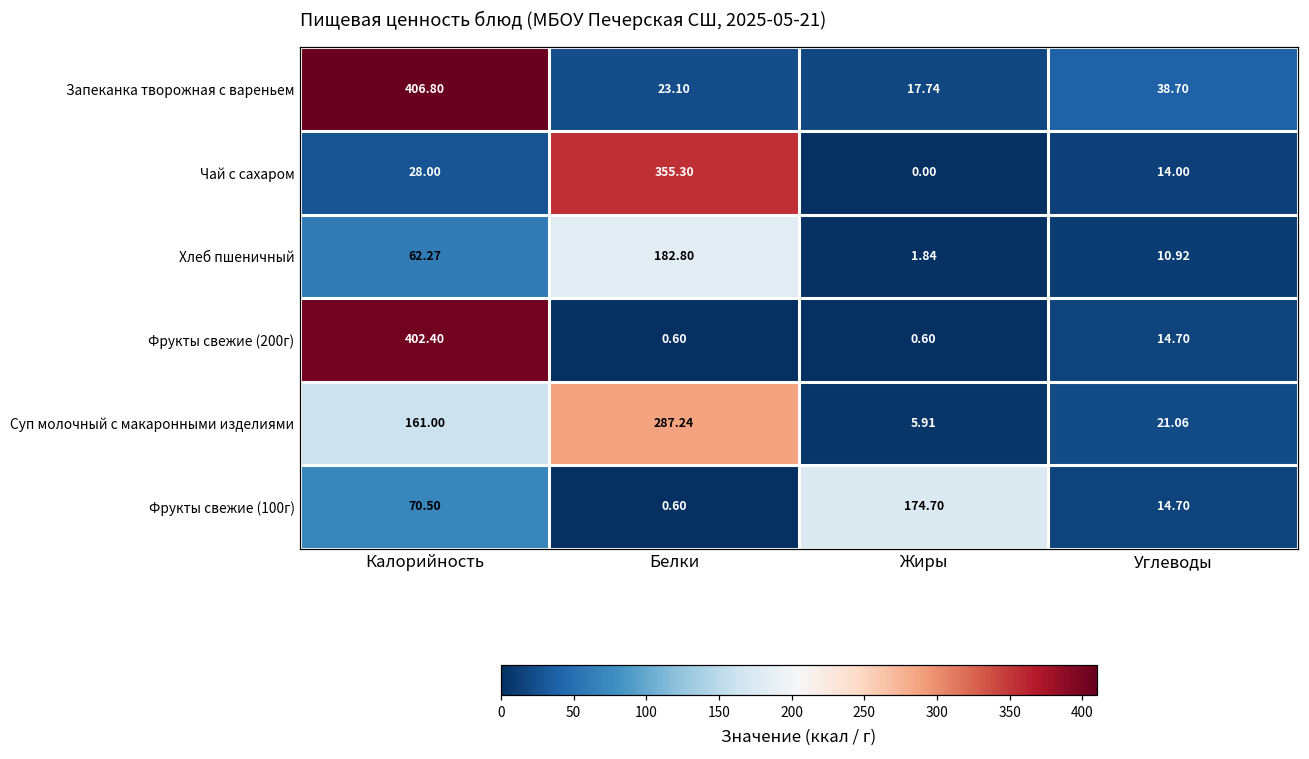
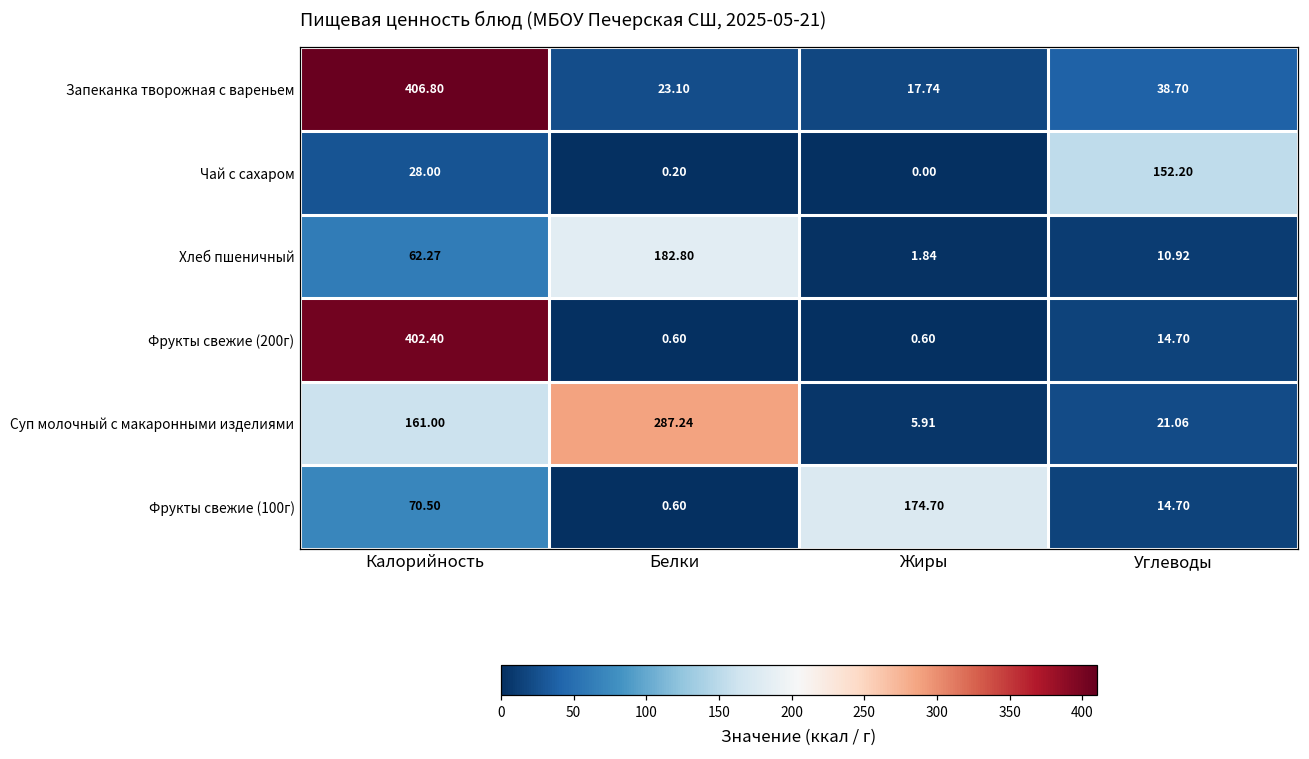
Чай с сахаром, Белки: 355.30 -> 0.20
Чай с сахаром, Углеводы: 14.00 -> 152.20
